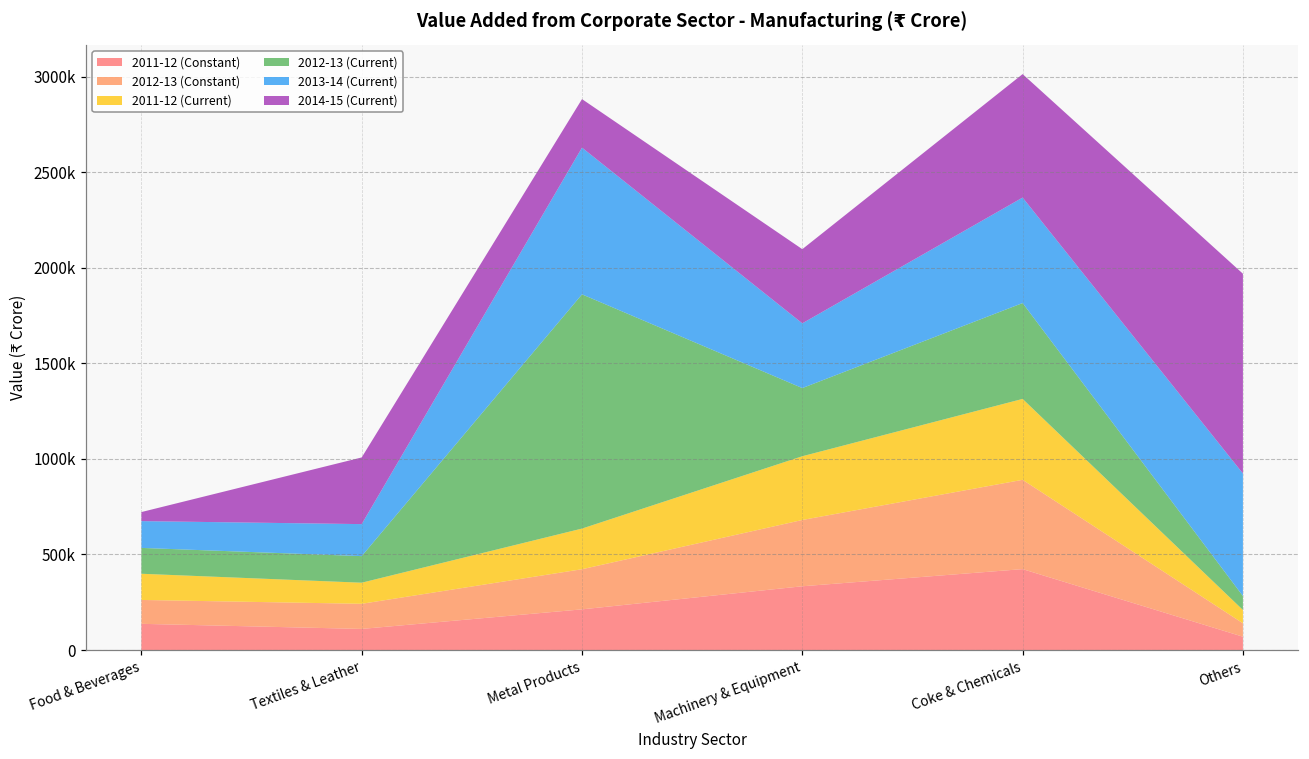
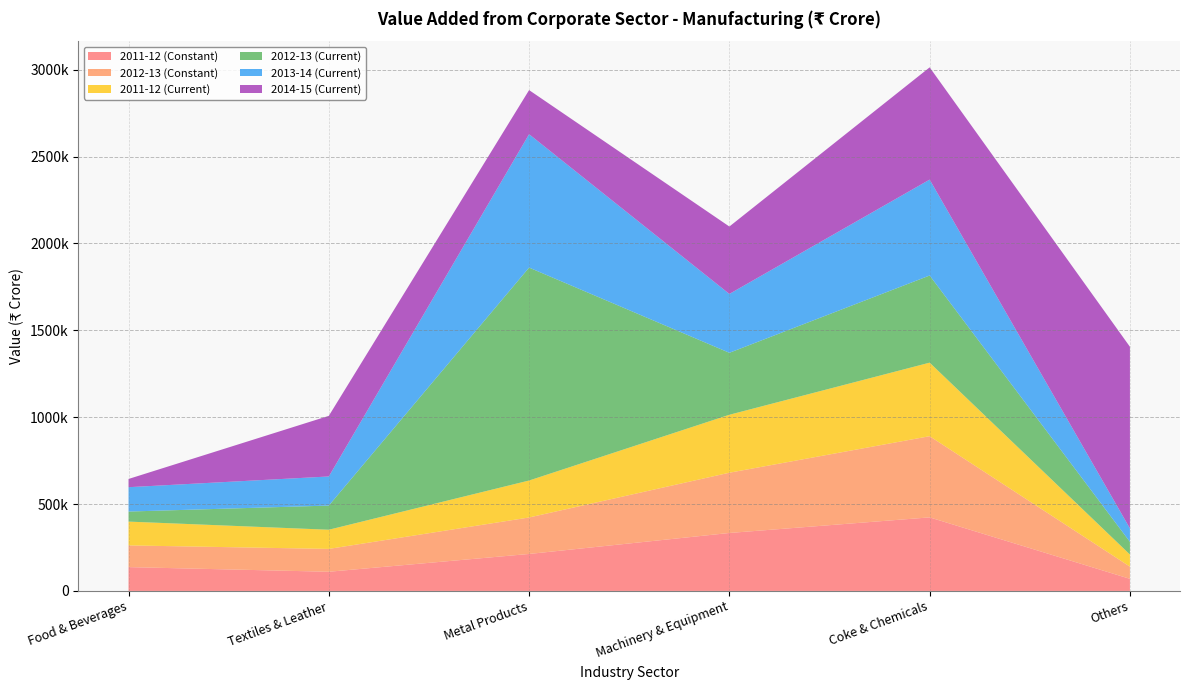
2012-13 (Current), Food & Beverages: 140000 -> 60000
2013-14 (Current), Others: 640000 -> 80000
